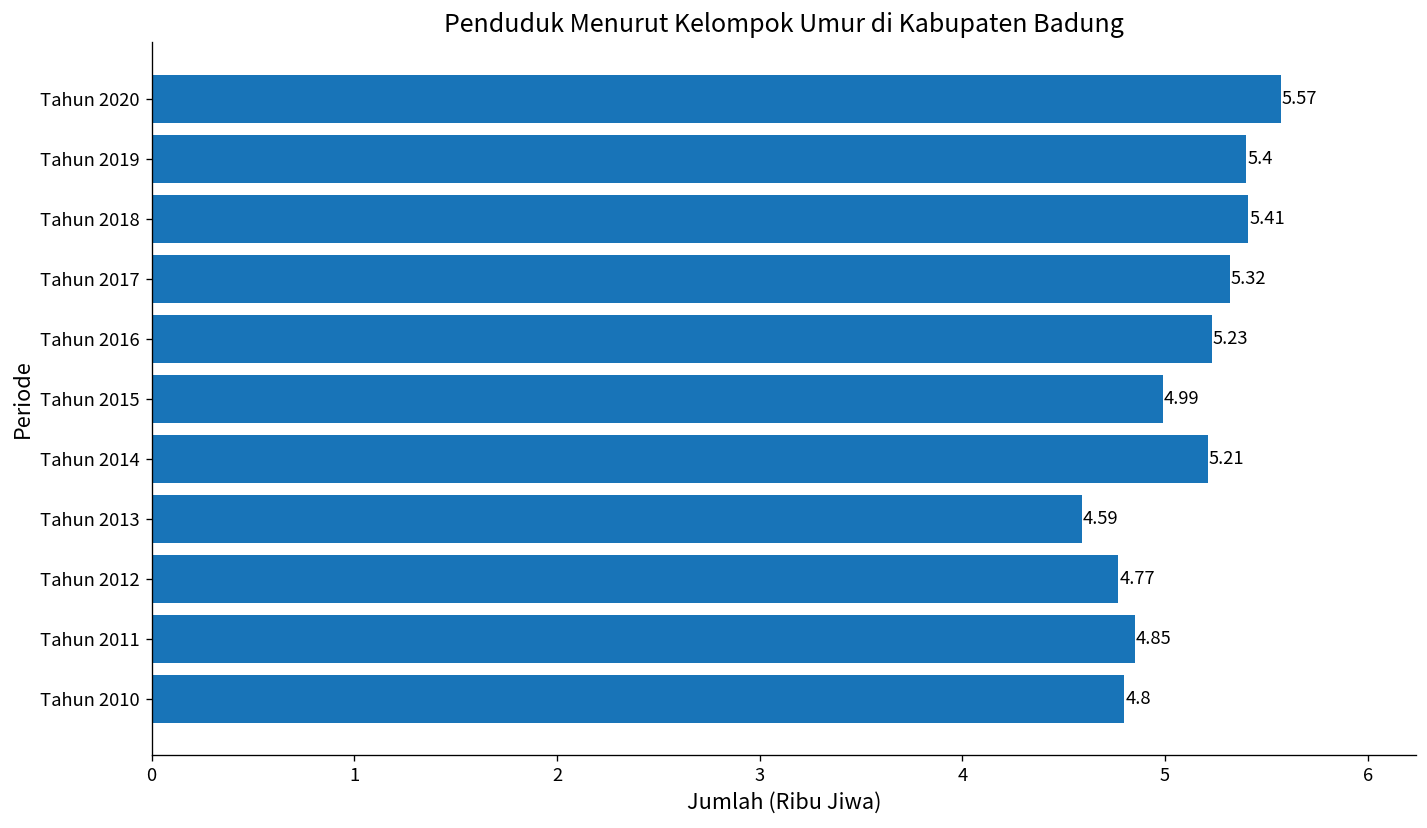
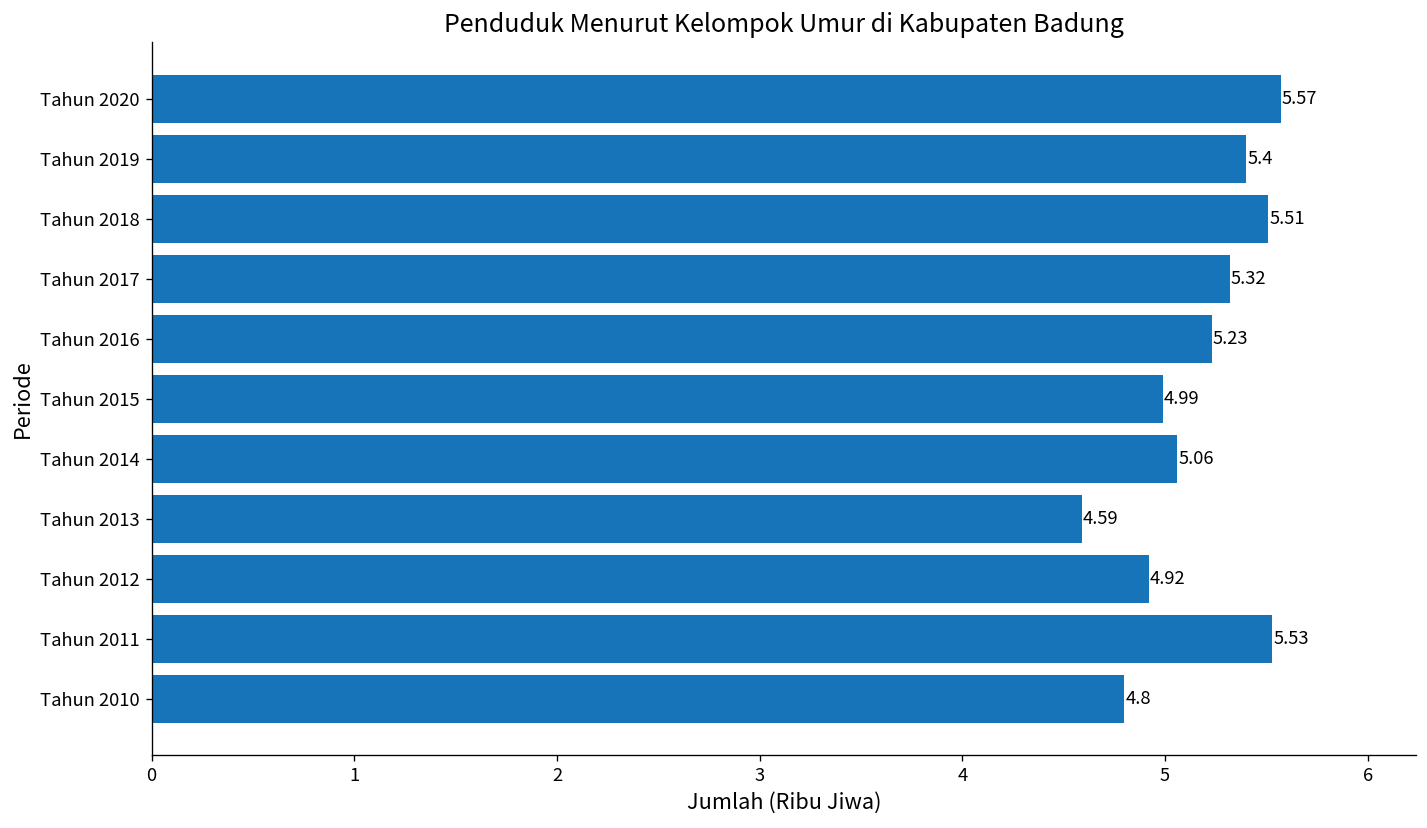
Tahun 2018: 5.41 -> 5.51
Tahun 2014: 5.21 -> 5.06
Tahun 2012: 4.77 -> 4.92
Tahun 2011: 4.85 -> 5.53
